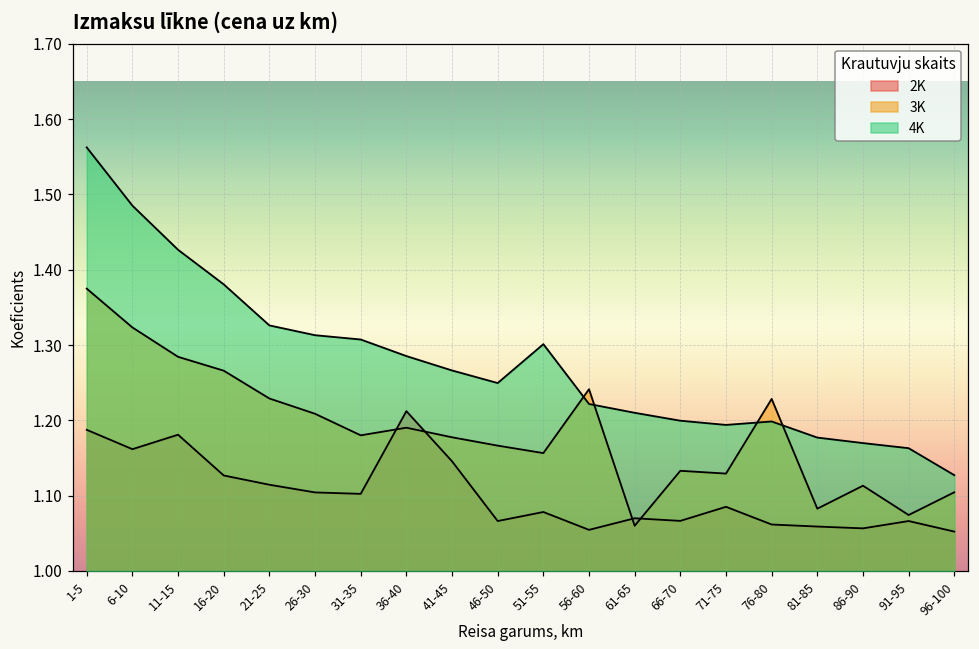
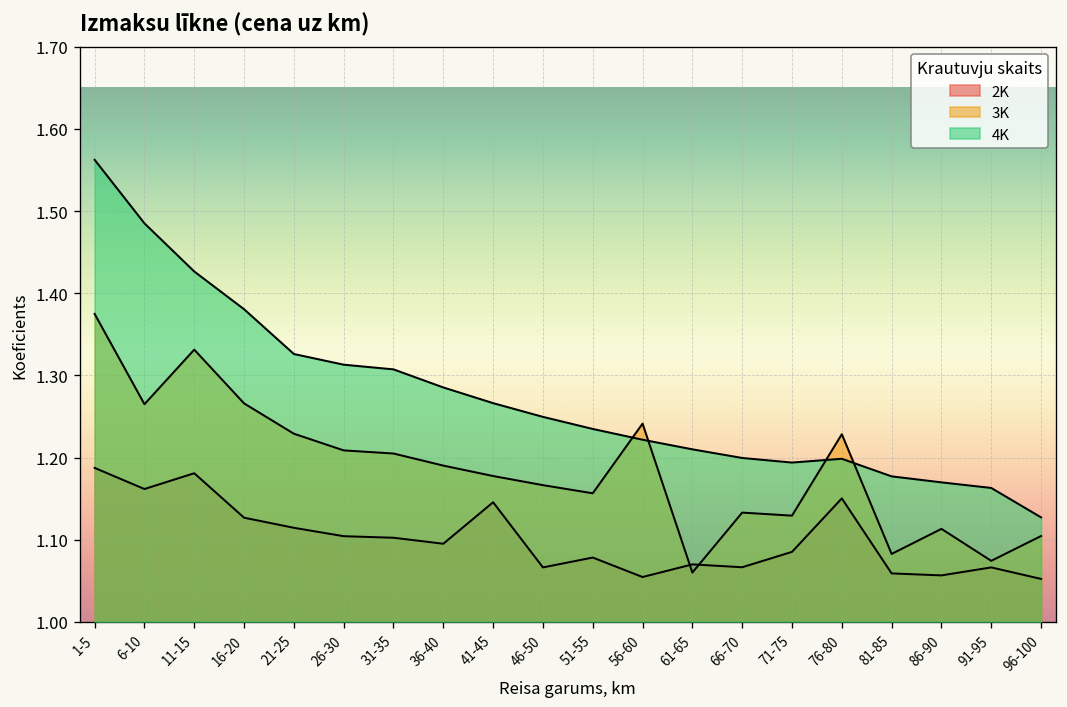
3K, 6-10: 1.32 -> 1.26
3K, 11-15: 1.28 -> 1.33
3K, 31-35: 1.18 -> 1.20
2K, 36-40: 1.21 -> 1.10
4K, 51-55: 1.30 -> 1.23
2K, 76-80: 1.06 -> 1.15
